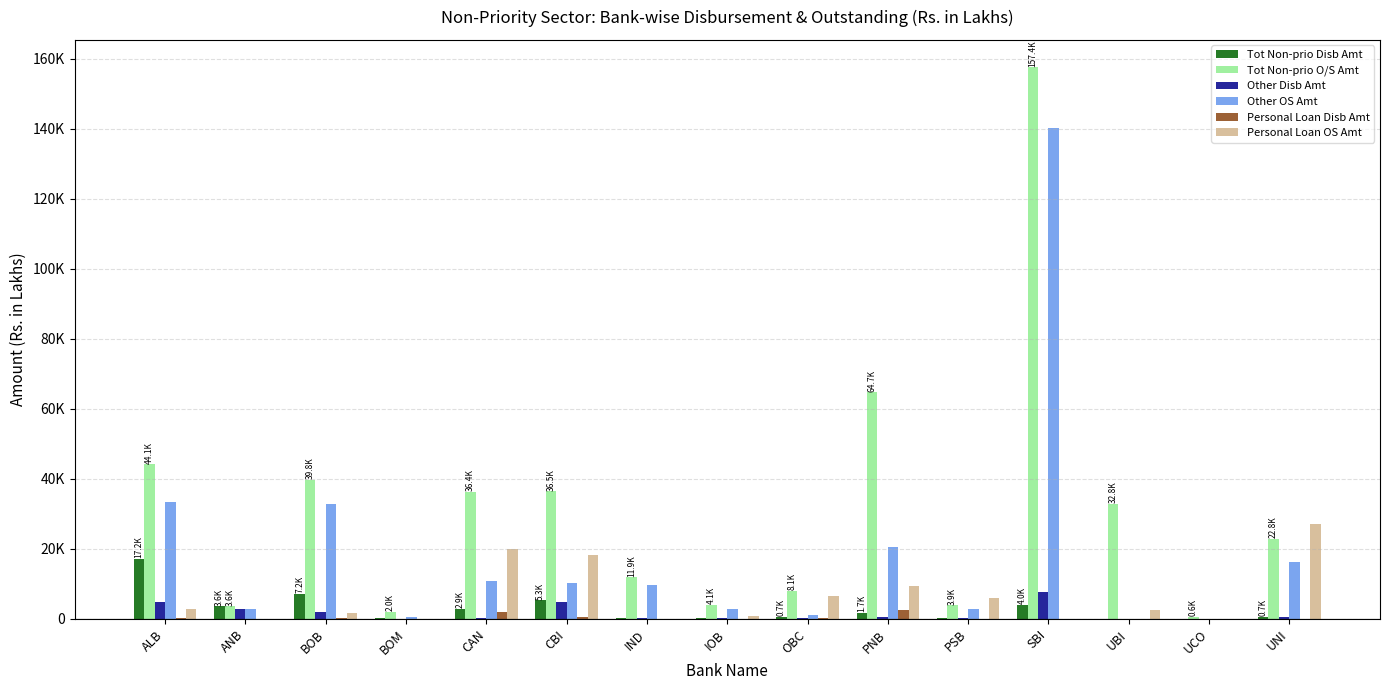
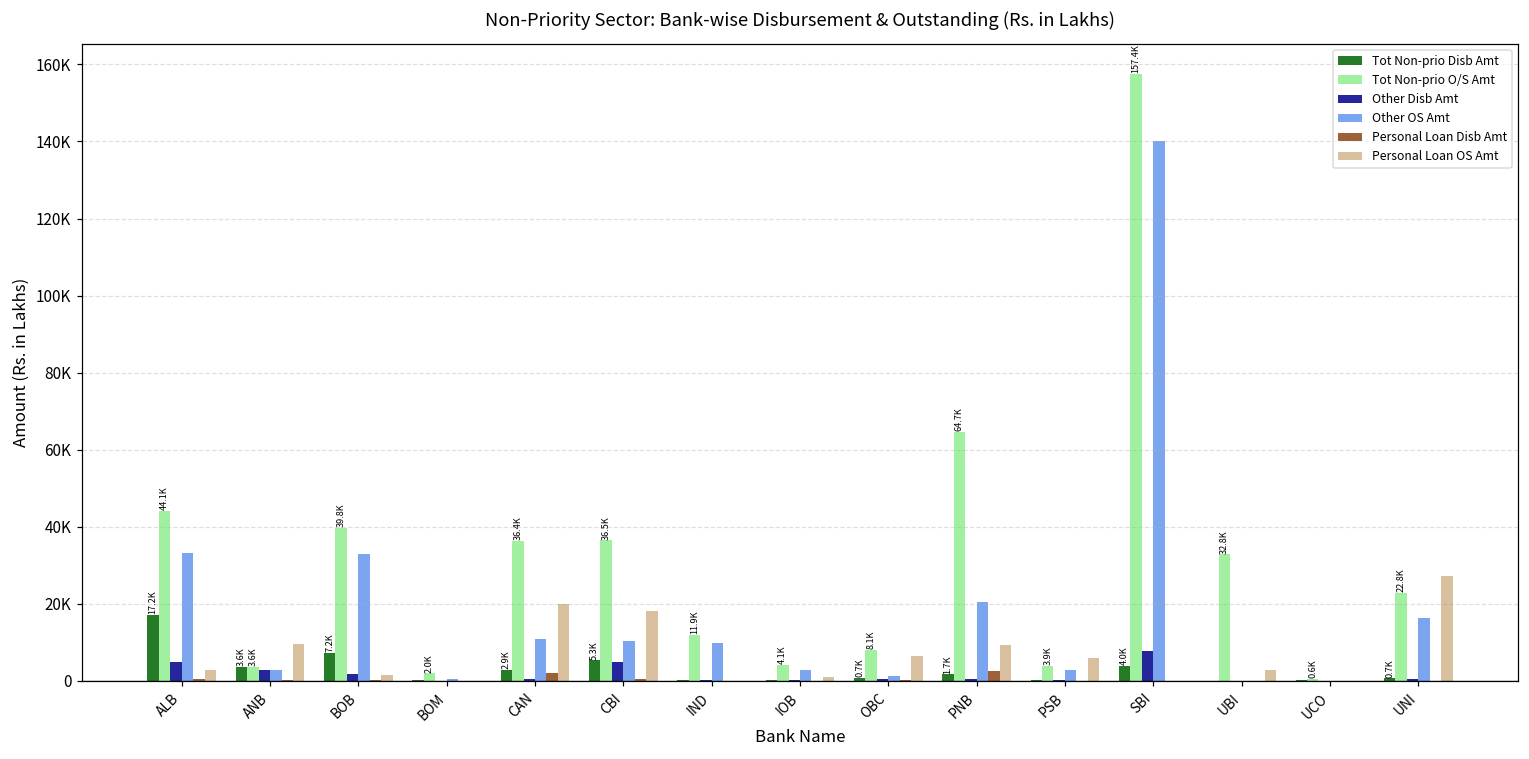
Personal Loan OS Amt, ANB: 0 -> 9000
